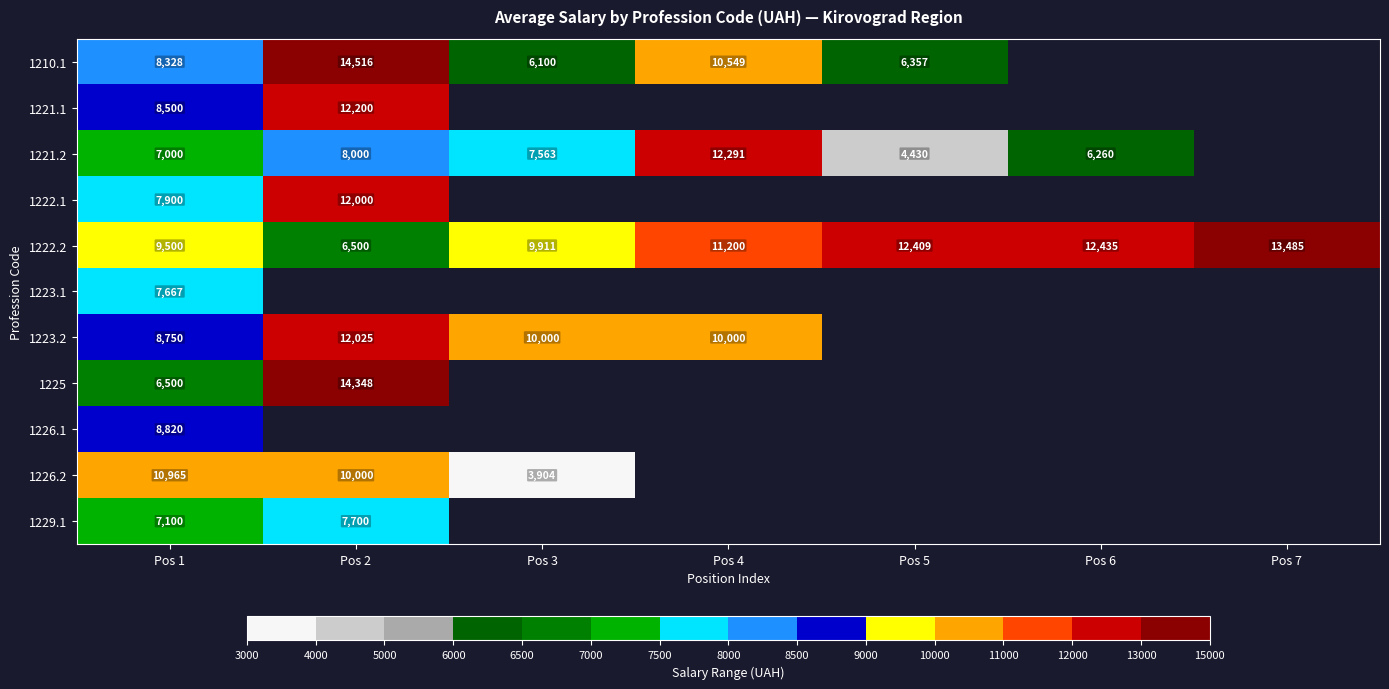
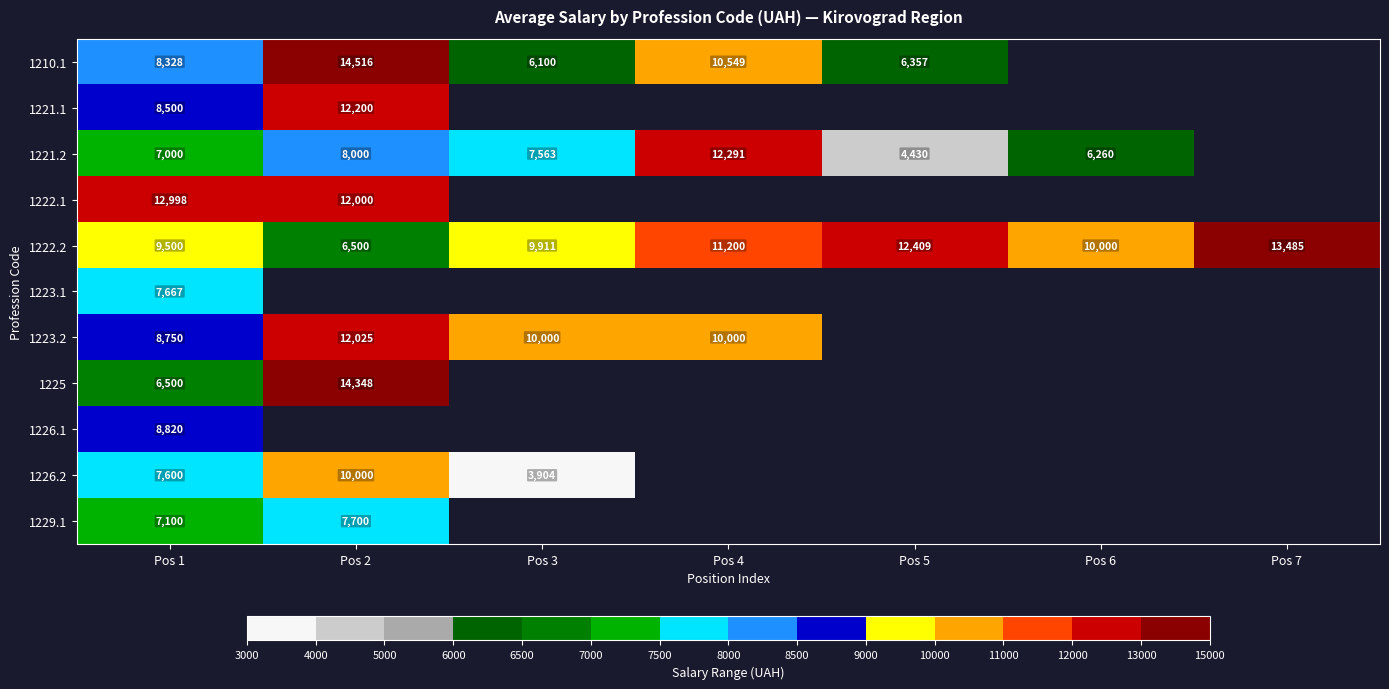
1222.1, Pos 1: 7,900 -> 12,998
1222.2, Pos 6: 12,435 -> 10,000
1226.2, Pos 1: 10,965 -> 7,600
